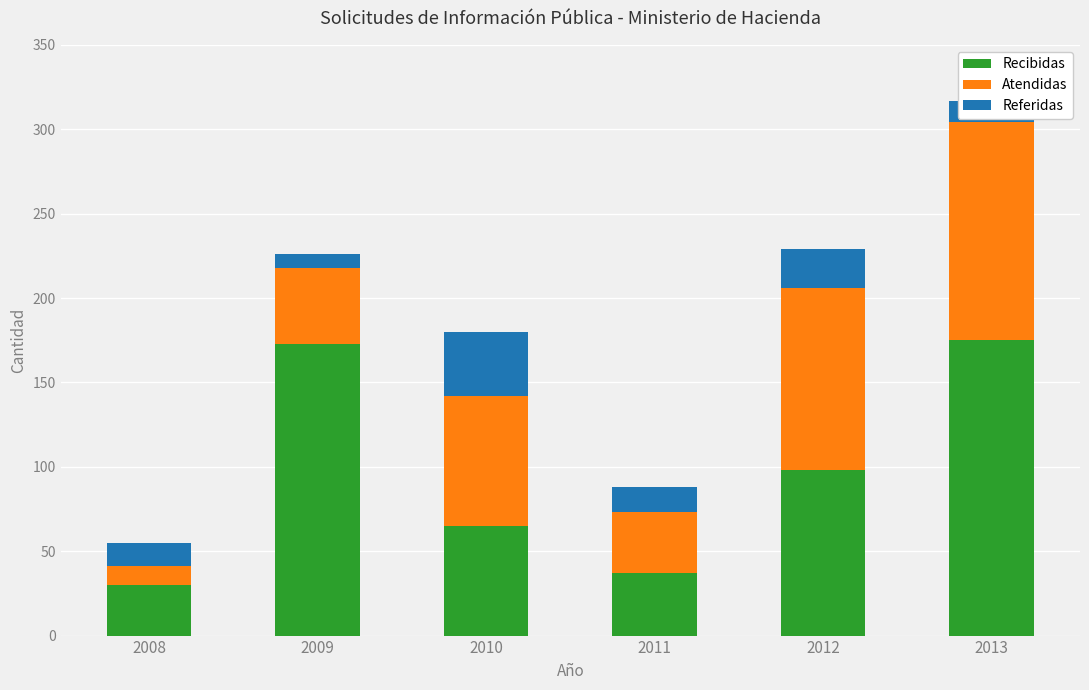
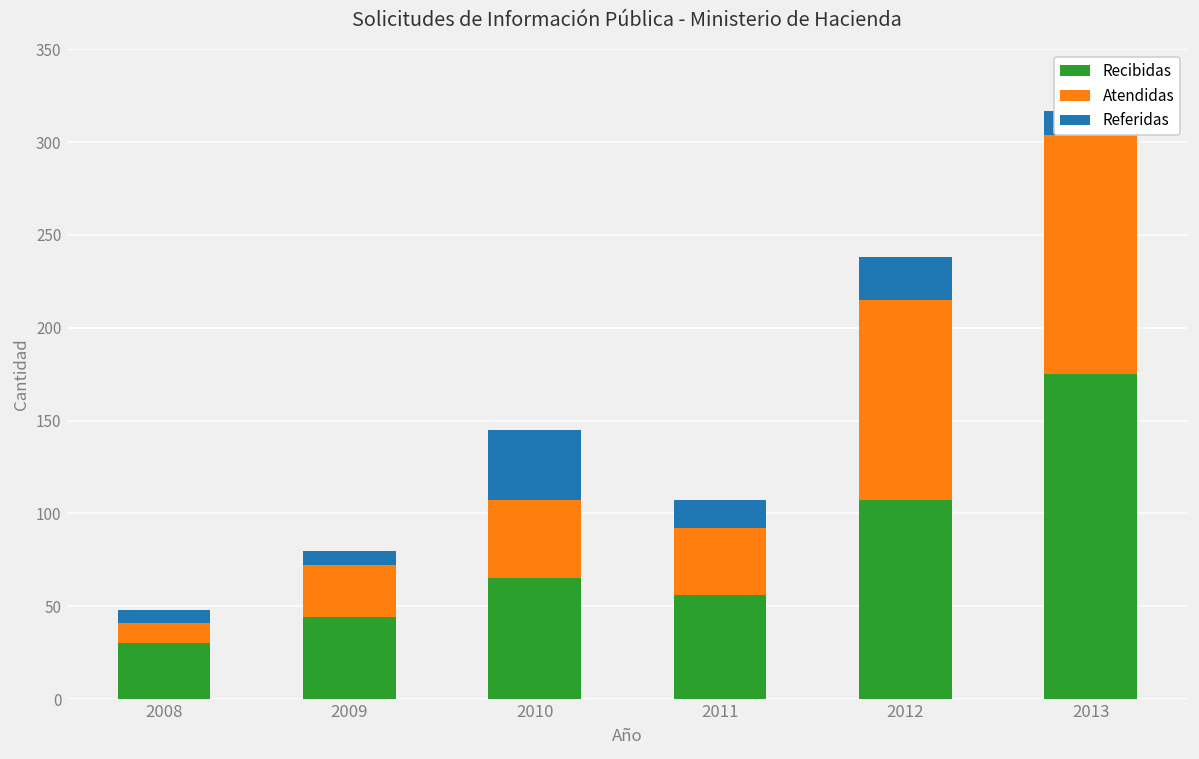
Referidas, 2008: 14 -> 7
Recibidas, 2009: 173 -> 44
Atendidas, 2009: 45 -> 28
Atendidas, 2010: 77 -> 42
Recibidas, 2011: 37 -> 56
Recibidas, 2012: 98 -> 107
